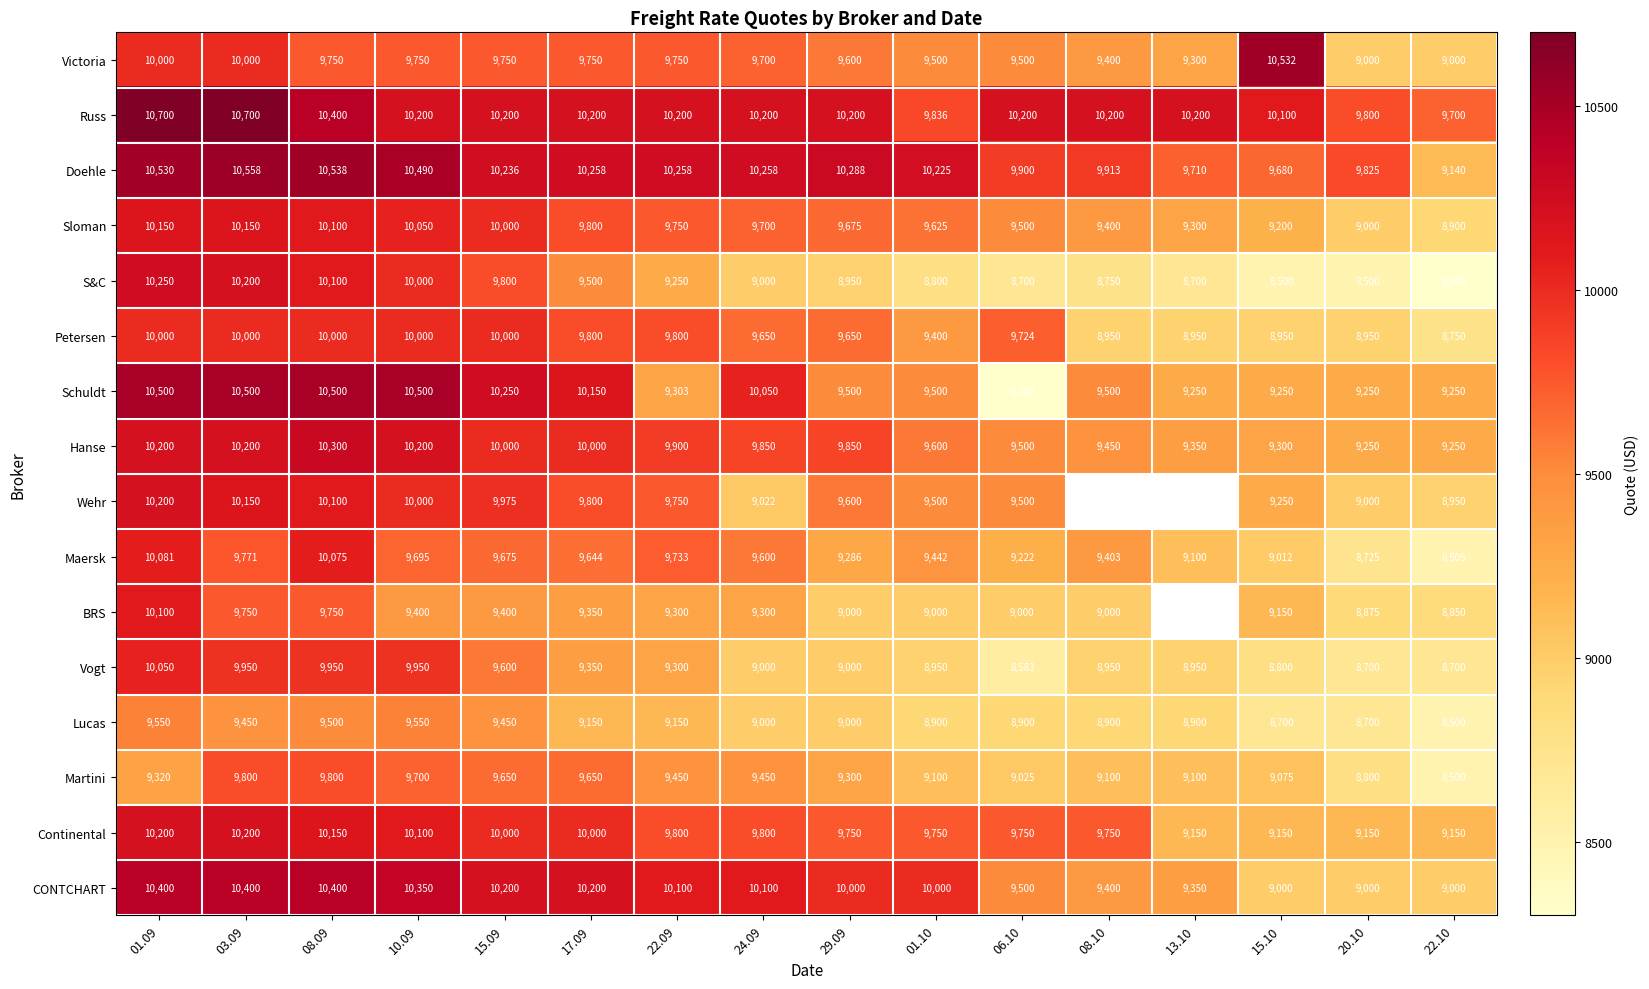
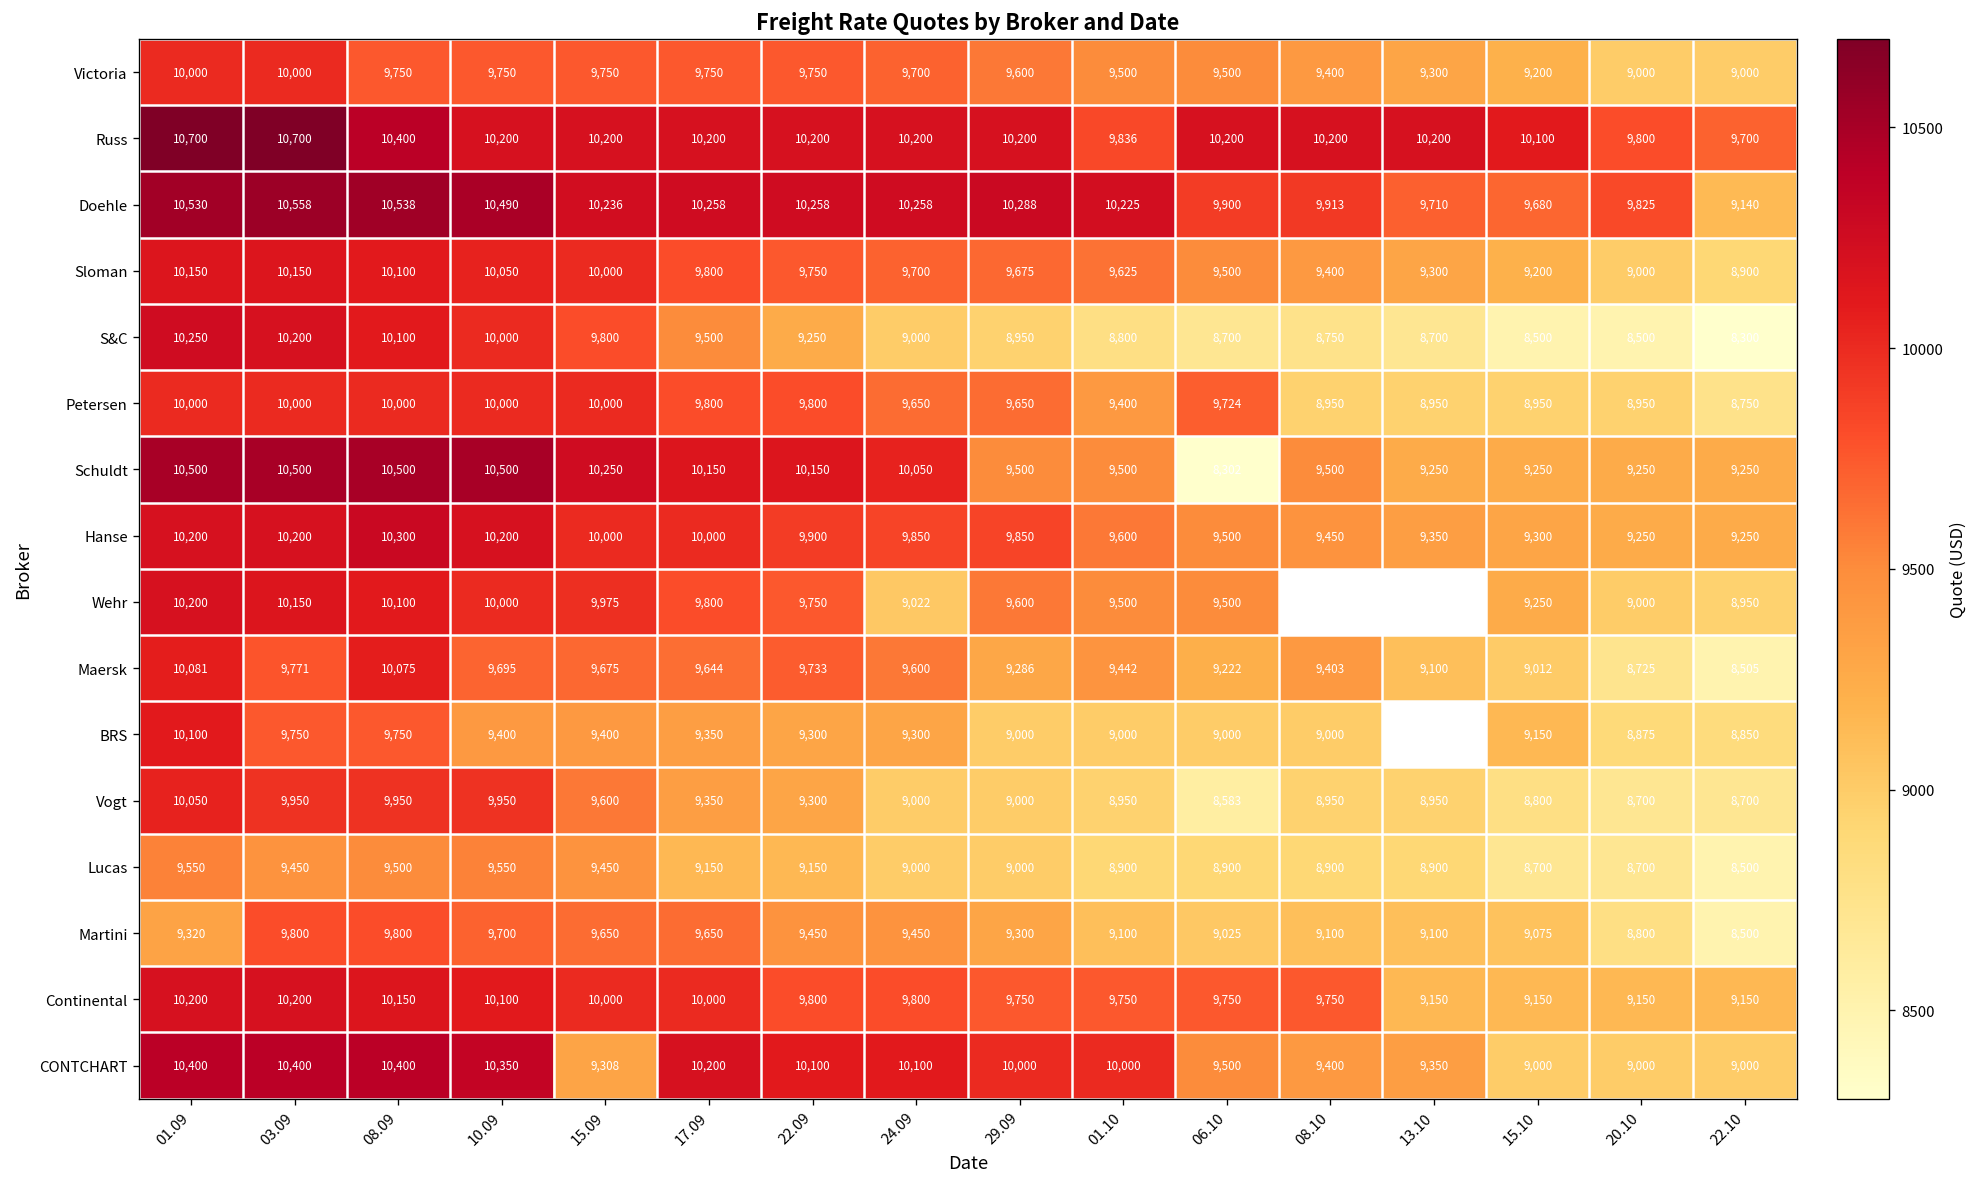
Victoria, 15.10: 10,532 -> 9,200
Schuldt, 22.09: 9,303 -> 10,150
CONTCHART, 15.09: 10,200 -> 9,308
